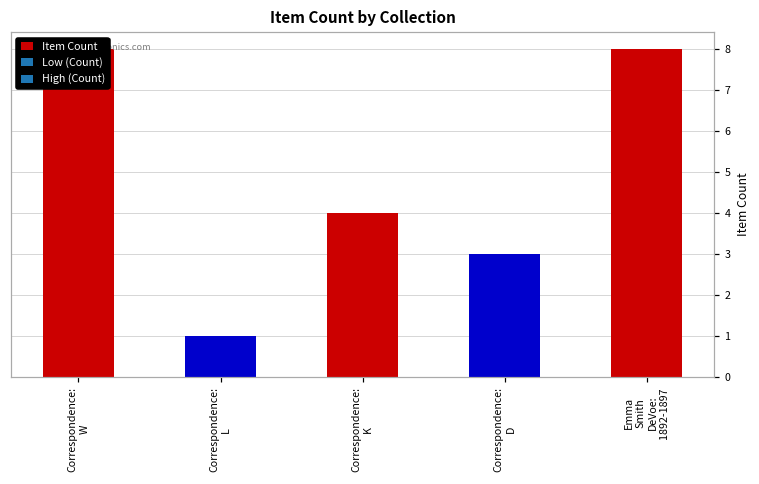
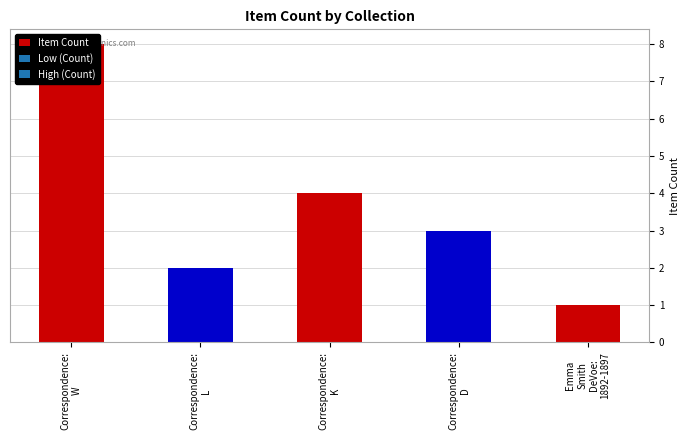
Correspondence: L: 1 -> 2
Emma Smith DeVoe: 1892-1897: 8 -> 1
